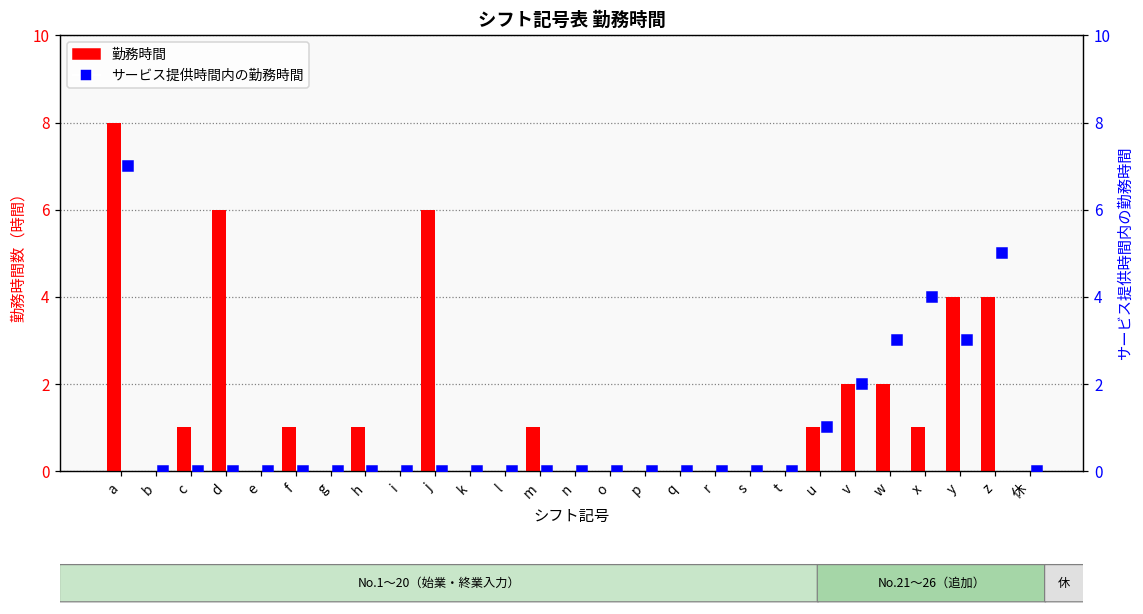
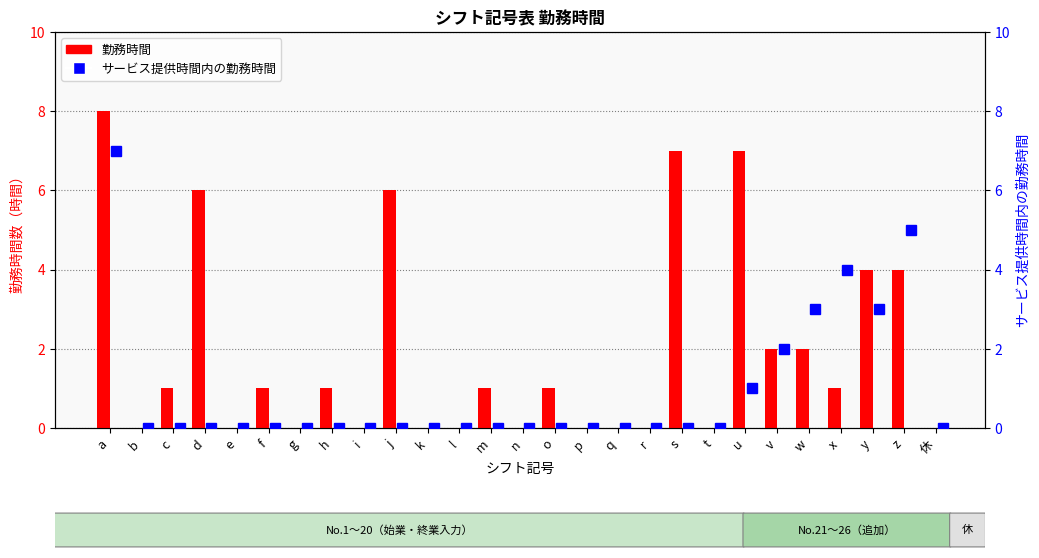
勤務時間, o: 0 -> 1
勤務時間, s: 0 -> 7
勤務時間, u: 1 -> 7
